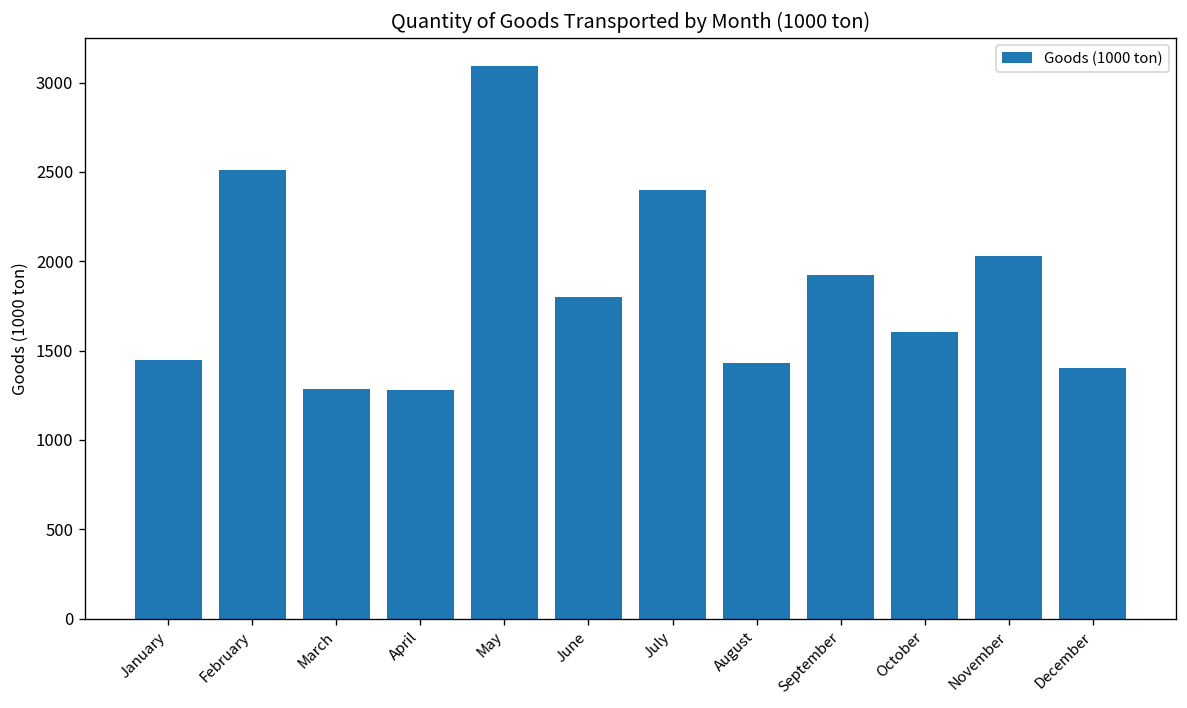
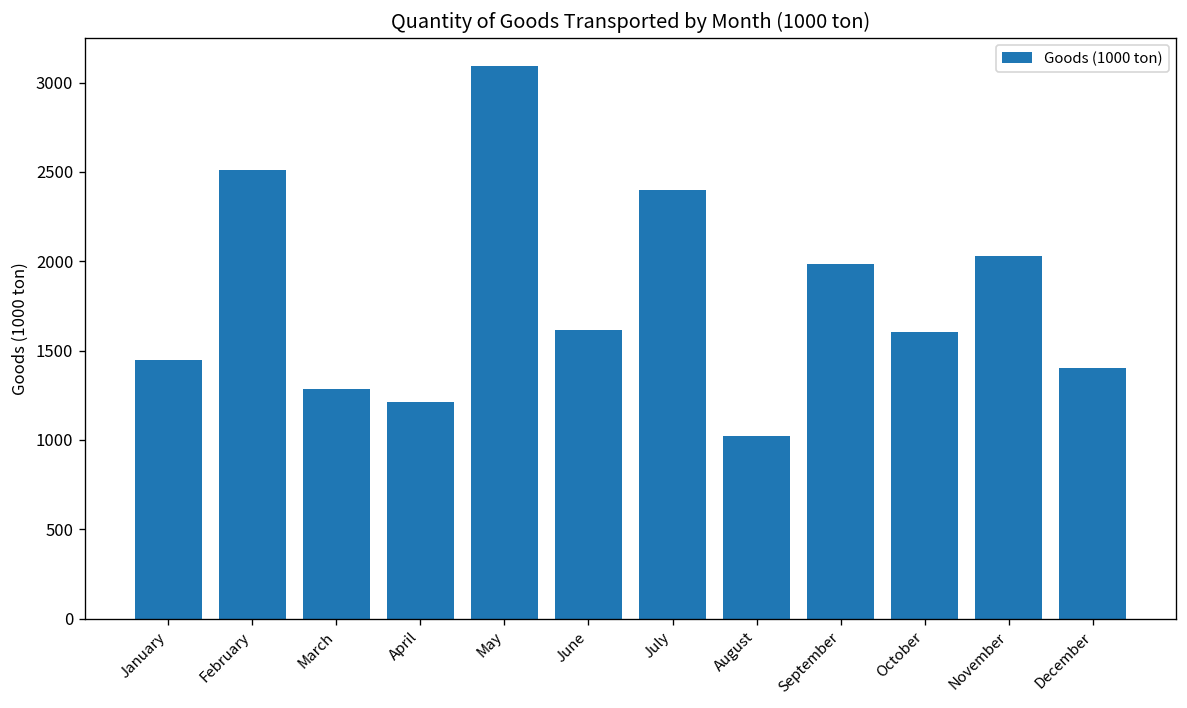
April: 1280 -> 1220
June: 1800 -> 1620
August: 1430 -> 1020
September: 1920 -> 1990
